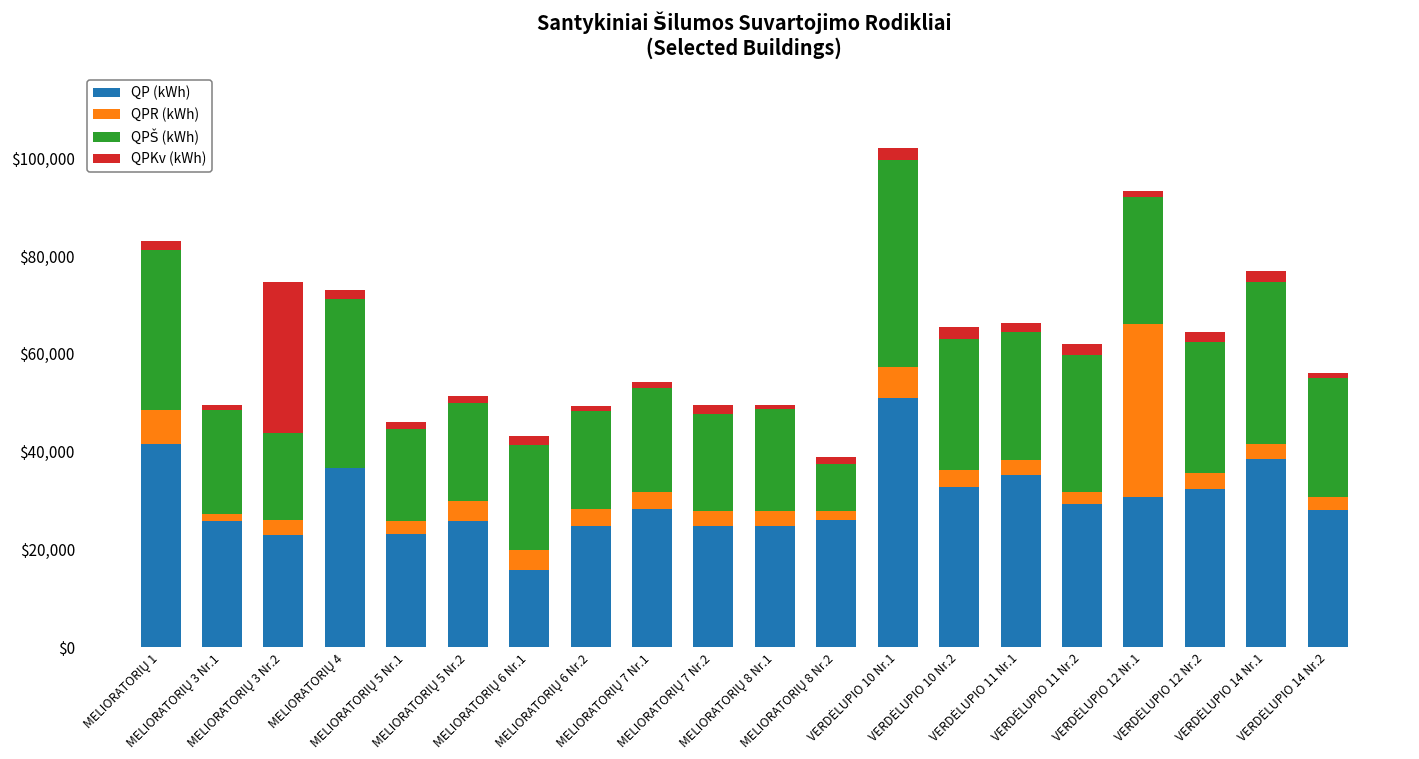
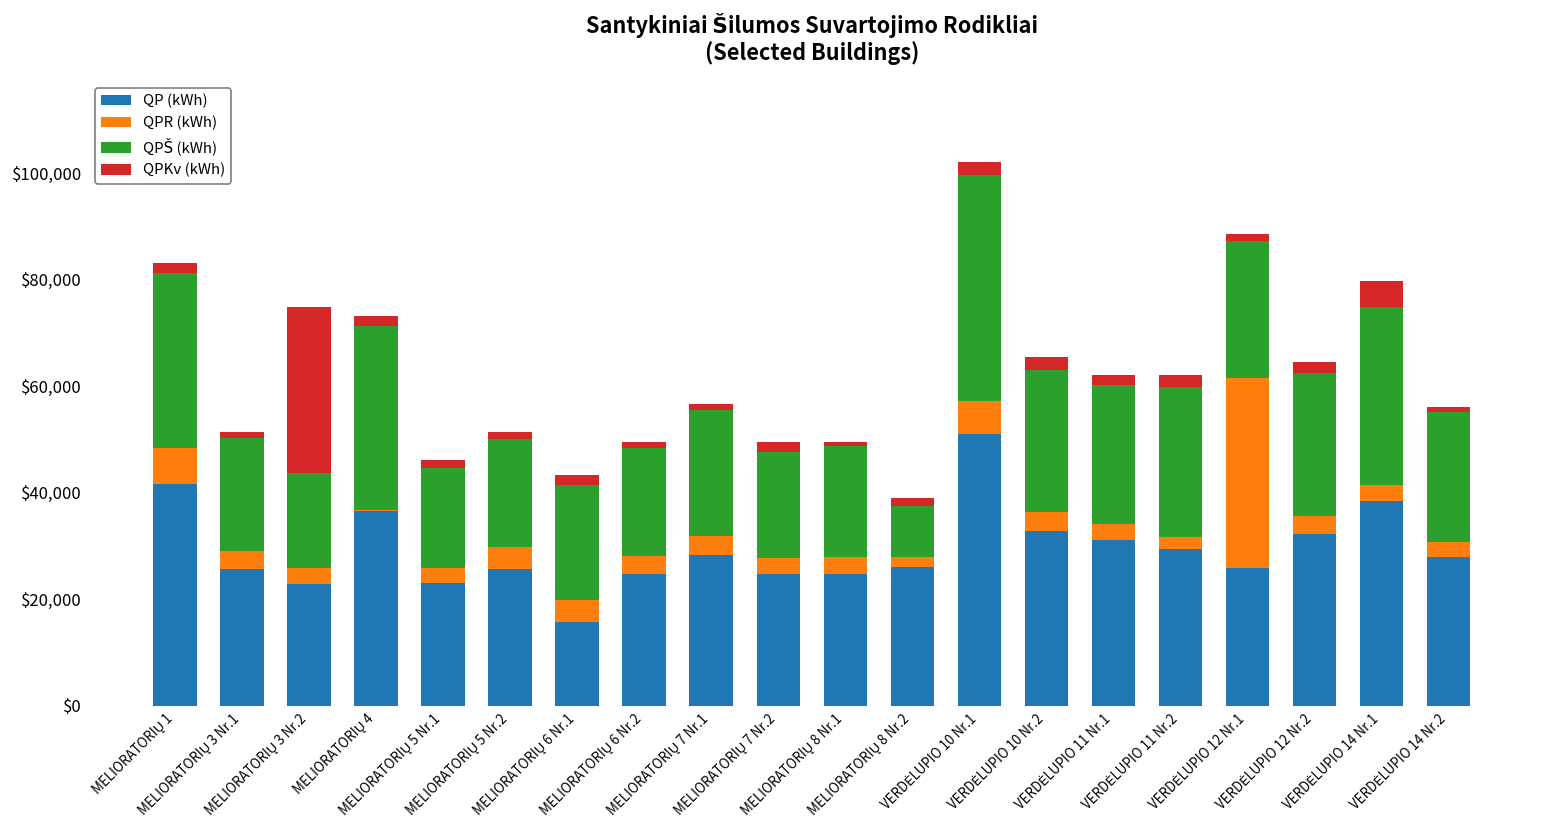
QPR (kWh), MELIORATORIŲ 3 Nr.1: $1,000 -> $3,000
QPŠ (kWh), MELIORATORIŲ 7 Nr.1: $21,000 -> $24,000
QP (kWh), VERDĖLUPIO 11 Nr.1: $35,000 -> $31,000
QP (kWh), VERDĖLUPIO 12 Nr.1: $31,000 -> $26,000
QPKv (kWh), VERDĖLUPIO 14 Nr.1: $2,000 -> $5,000
